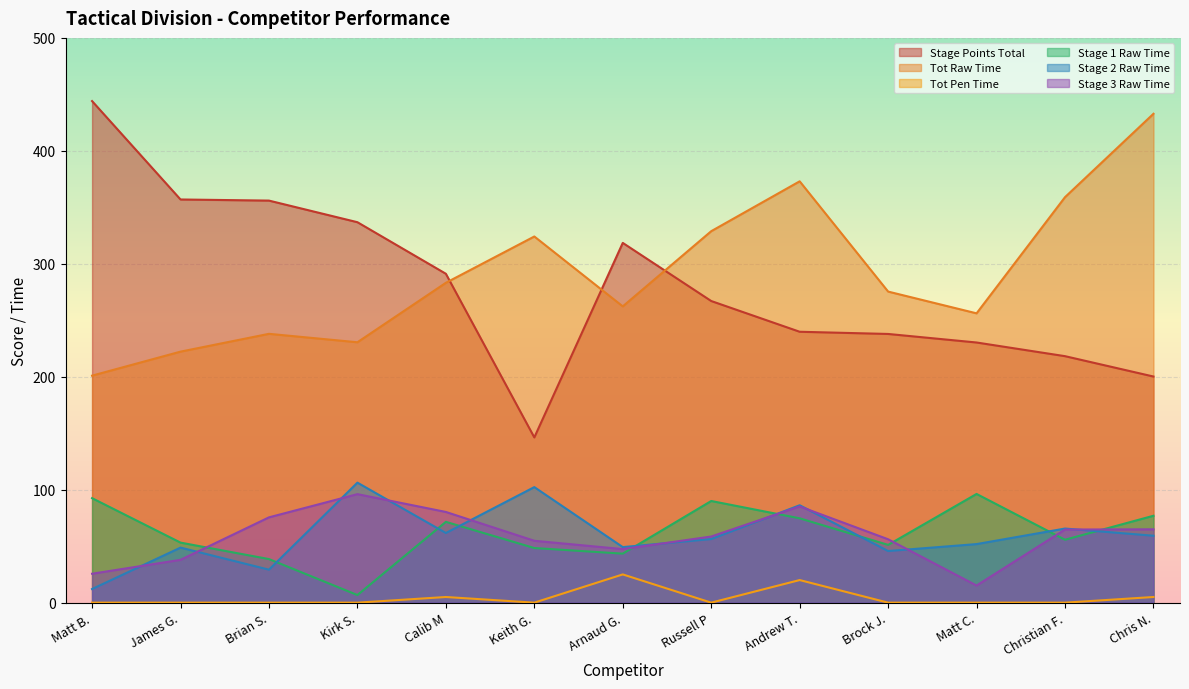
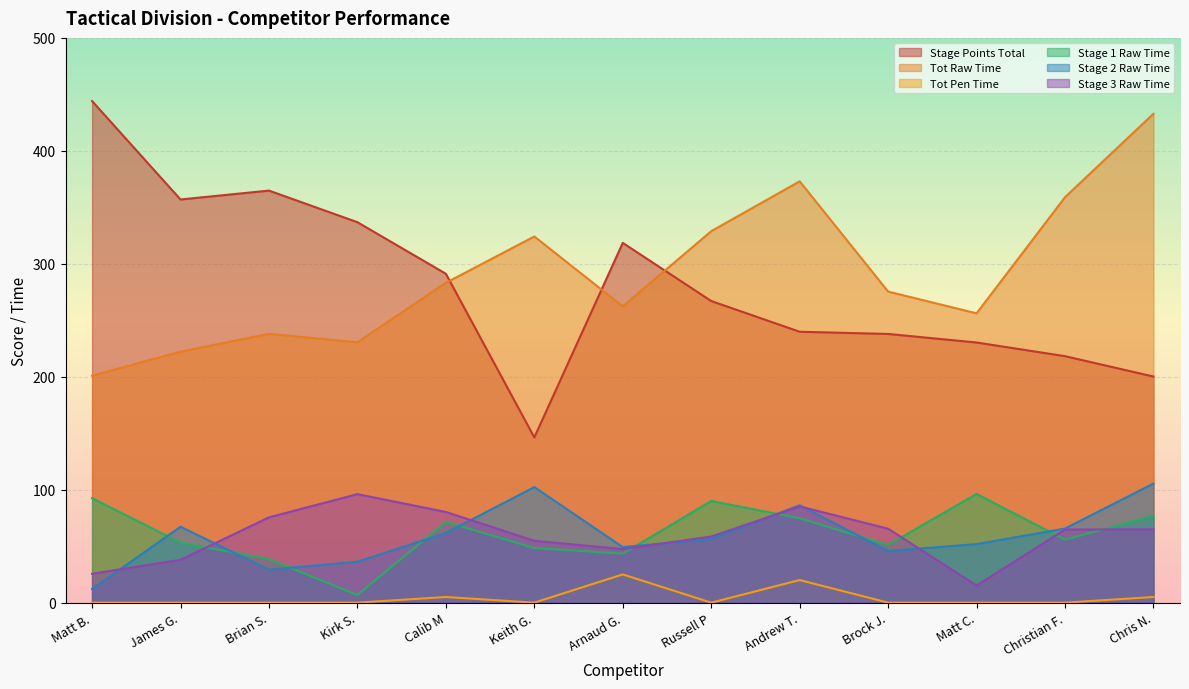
Stage 2 Raw Time, James G.: 49 -> 67
Stage Points Total, Brian S.: 356 -> 365
Stage 2 Raw Time, Kirk S.: 106 -> 36
Stage 3 Raw Time, Brock J.: 56 -> 65
Stage 2 Raw Time, Chris N.: 59 -> 105
